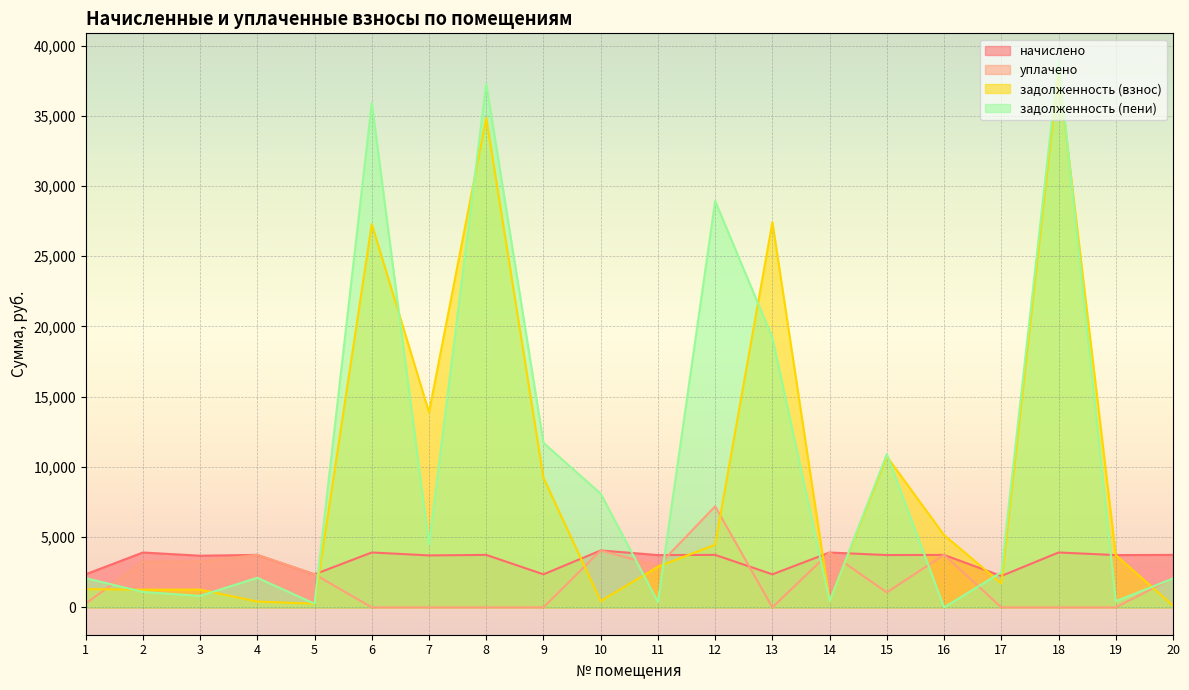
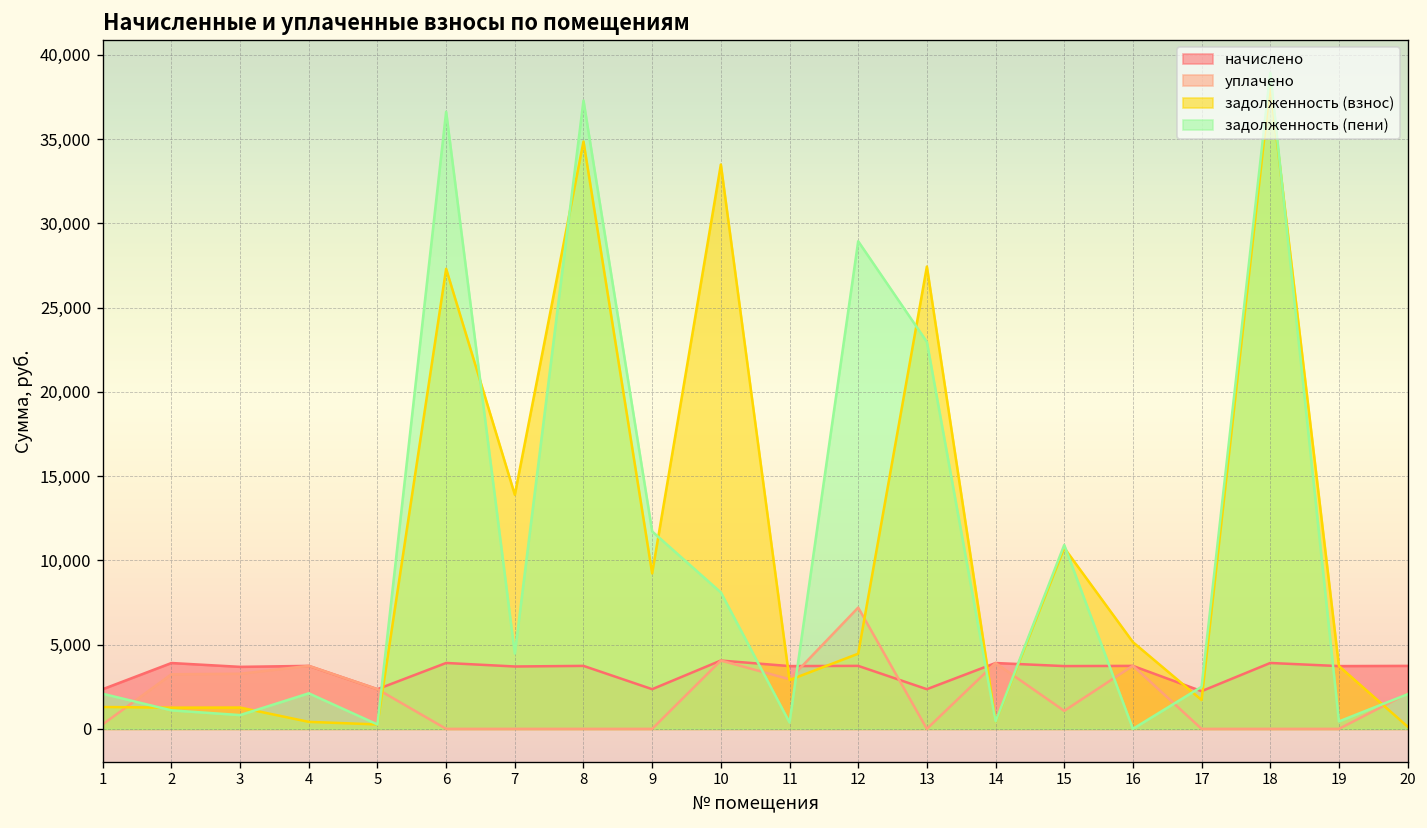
задолженность (пени), 6: 35,900 -> 36,600
задолженность (взнос), 10: 500 -> 33,500
задолженность (пени), 13: 19,200 -> 23,000
